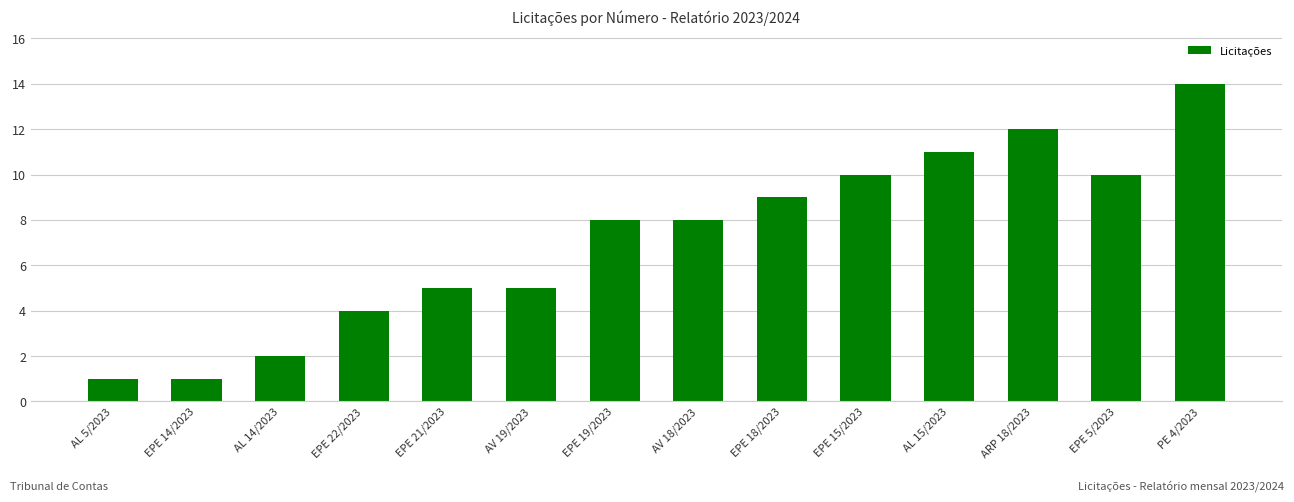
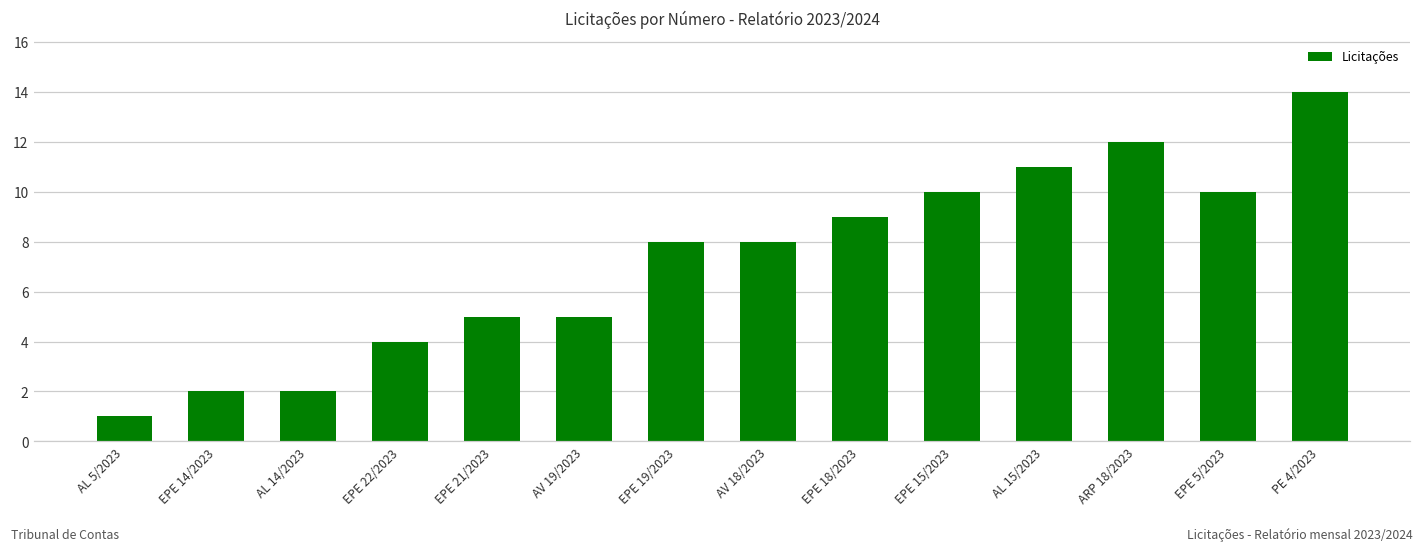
EPE 14/2023: 1 -> 2
